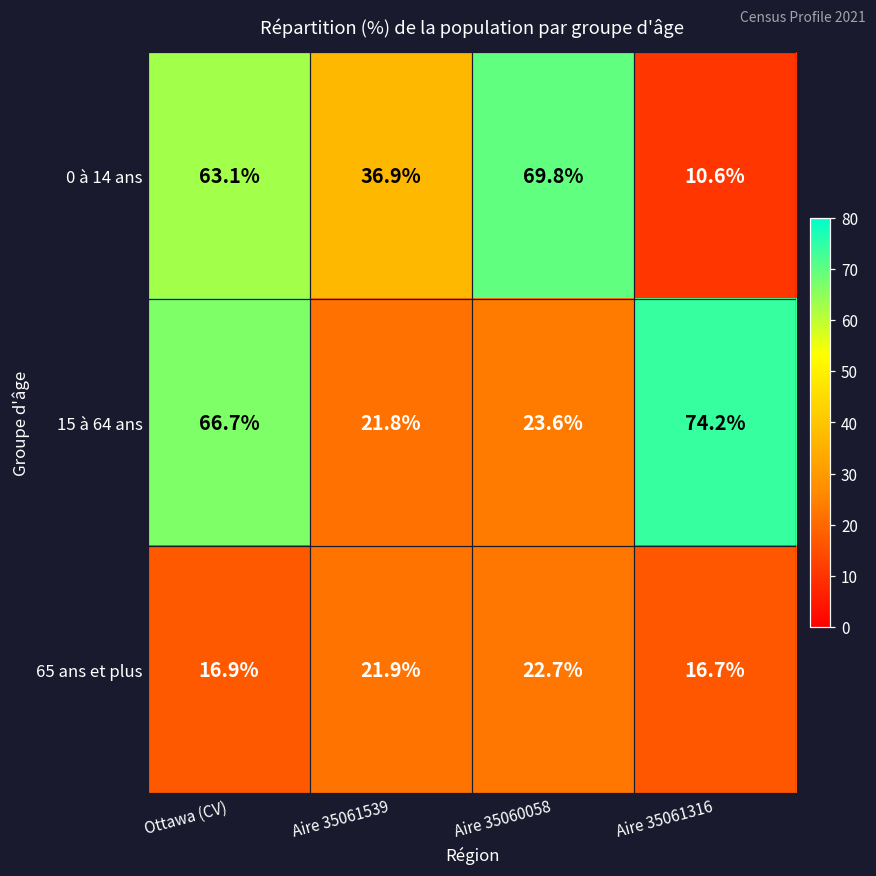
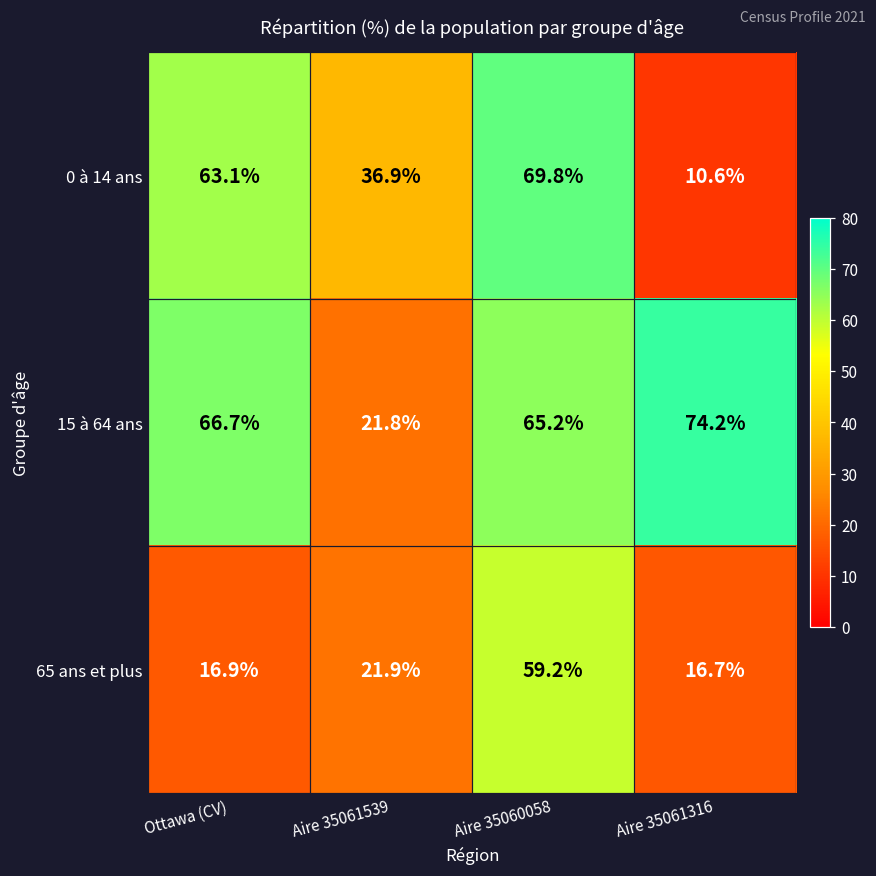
15 à 64 ans, Aire 35060058: 23.6% -> 65.2%
65 ans et plus, Aire 35060058: 22.7% -> 59.2%
